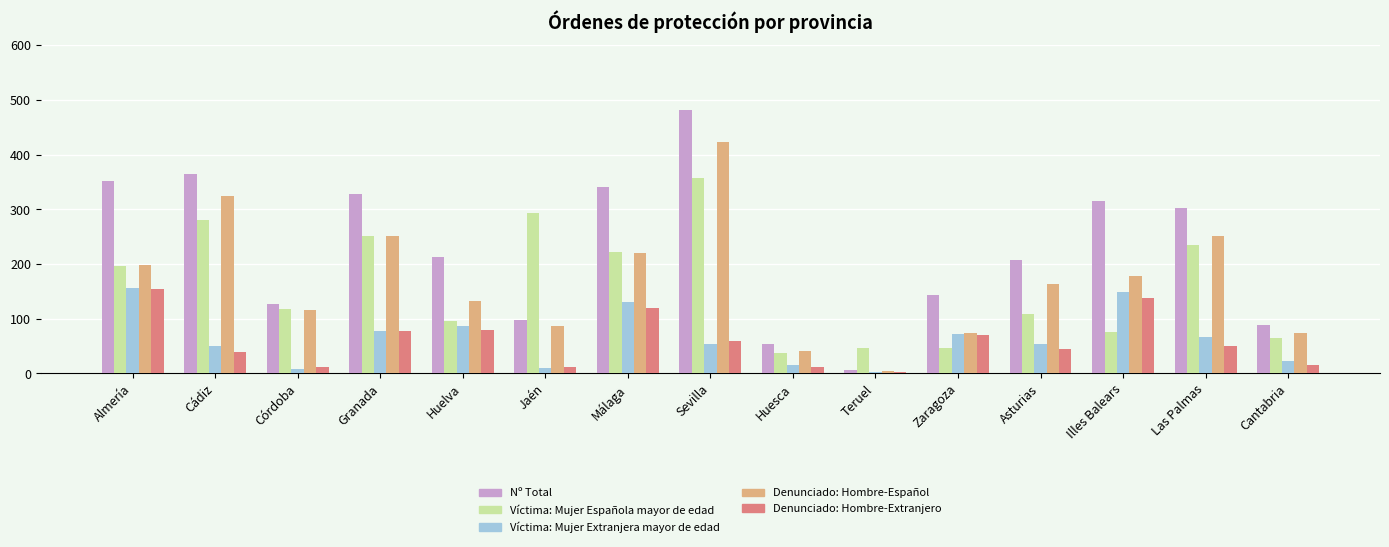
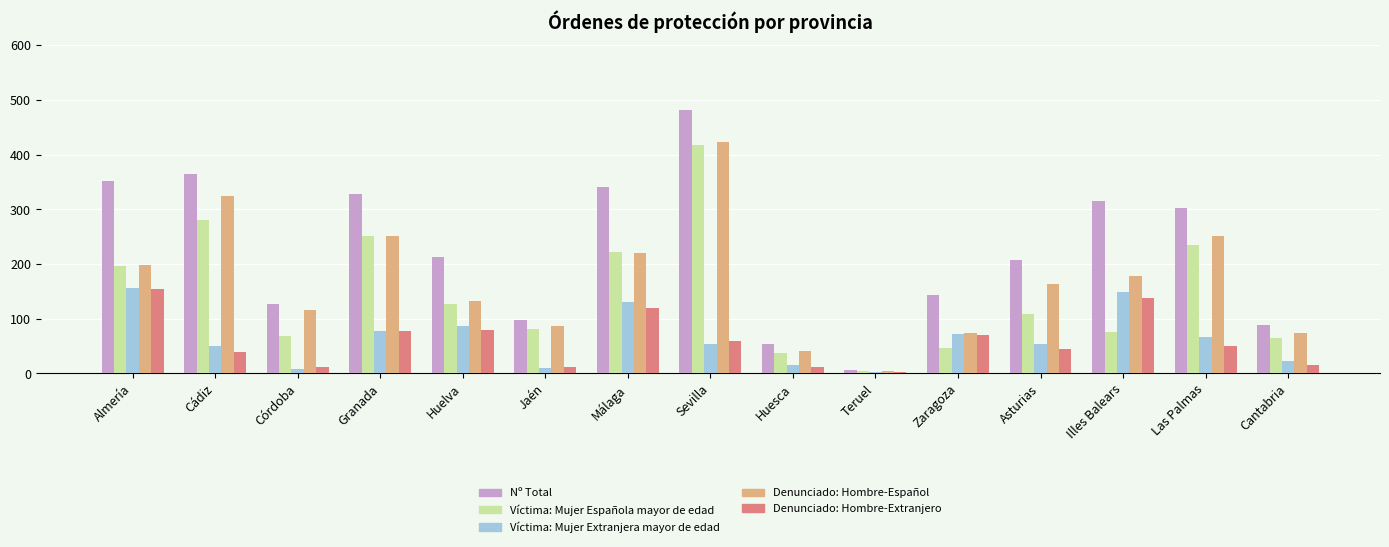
Víctima: Mujer Española mayor de edad, Córdoba: 120 -> 70
Víctima: Mujer Española mayor de edad, Huelva: 100 -> 130
Víctima: Mujer Española mayor de edad, Jaén: 290 -> 80
Víctima: Mujer Española mayor de edad, Sevilla: 360 -> 420
Víctima: Mujer Española mayor de edad, Teruel: 50 -> 10
